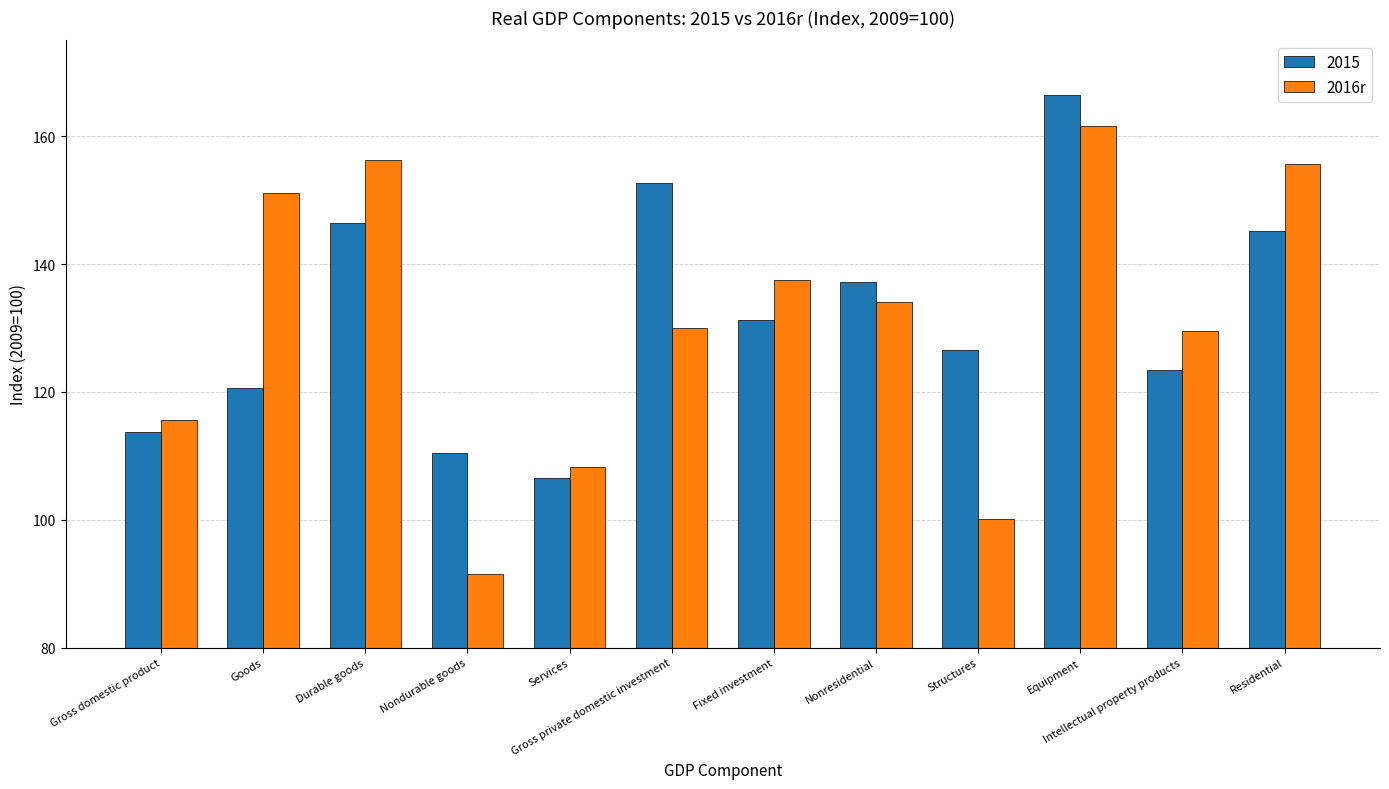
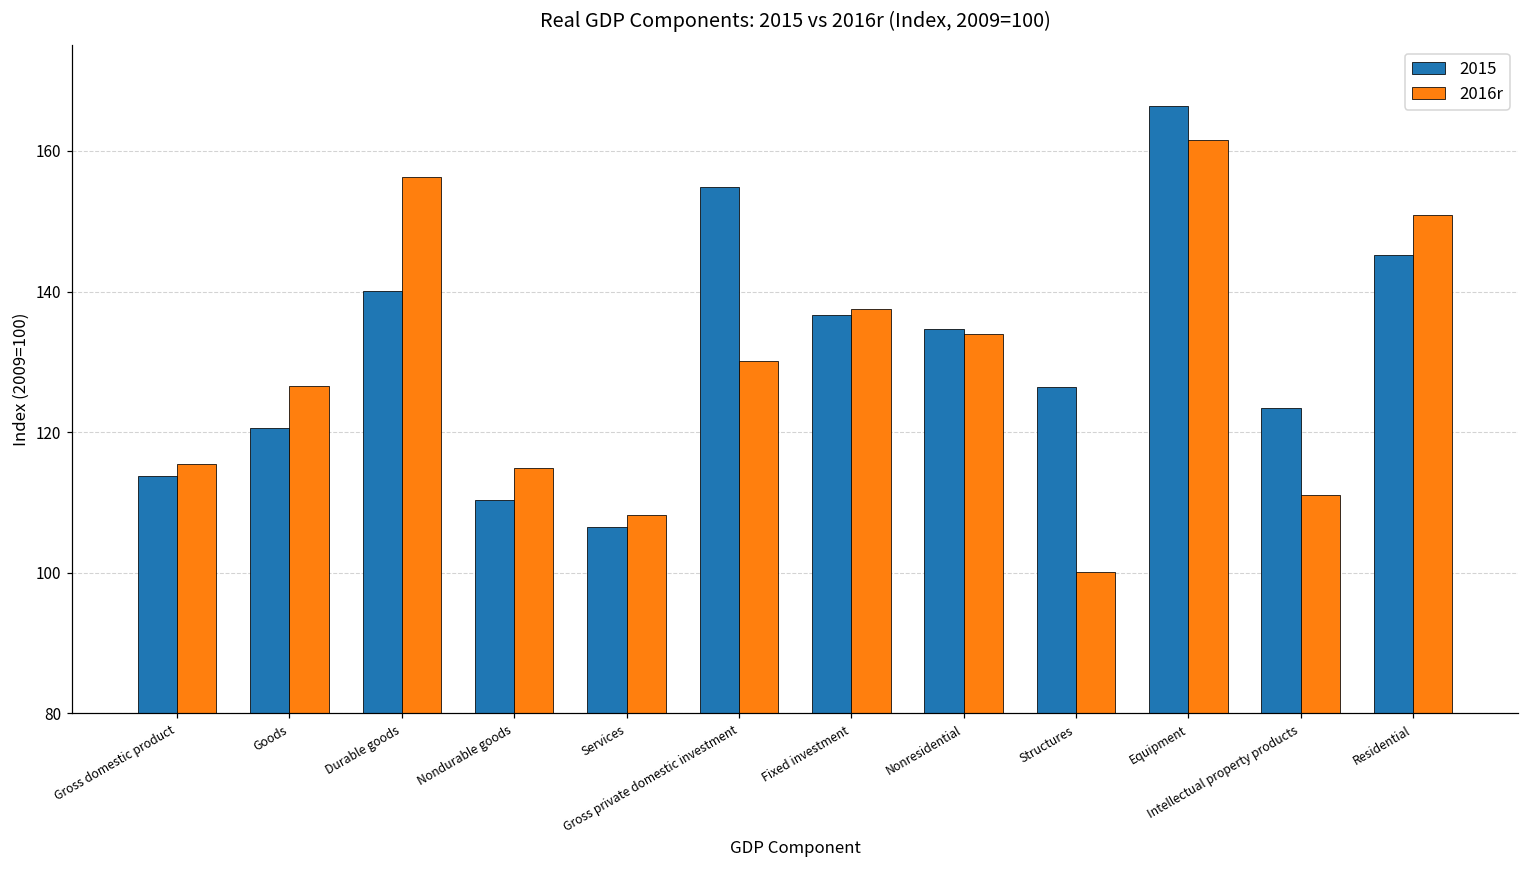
2016r, Goods: 151 -> 127
2015, Durable goods: 146 -> 140
2016r, Nondurable goods: 92 -> 115
2015, Gross private domestic investment: 153 -> 155
2015, Fixed investment: 131 -> 137
2015, Nonresidential: 137 -> 135
2016r, Intellectual property products: 129 -> 111
2016r, Residential: 156 -> 151
